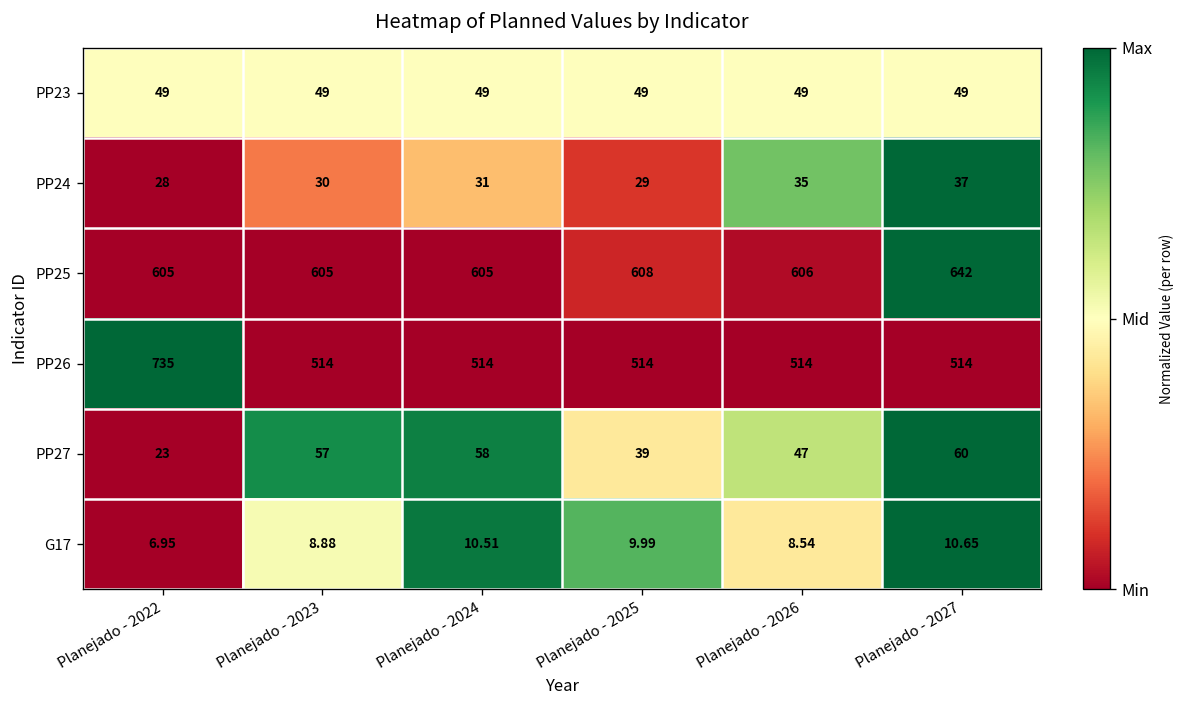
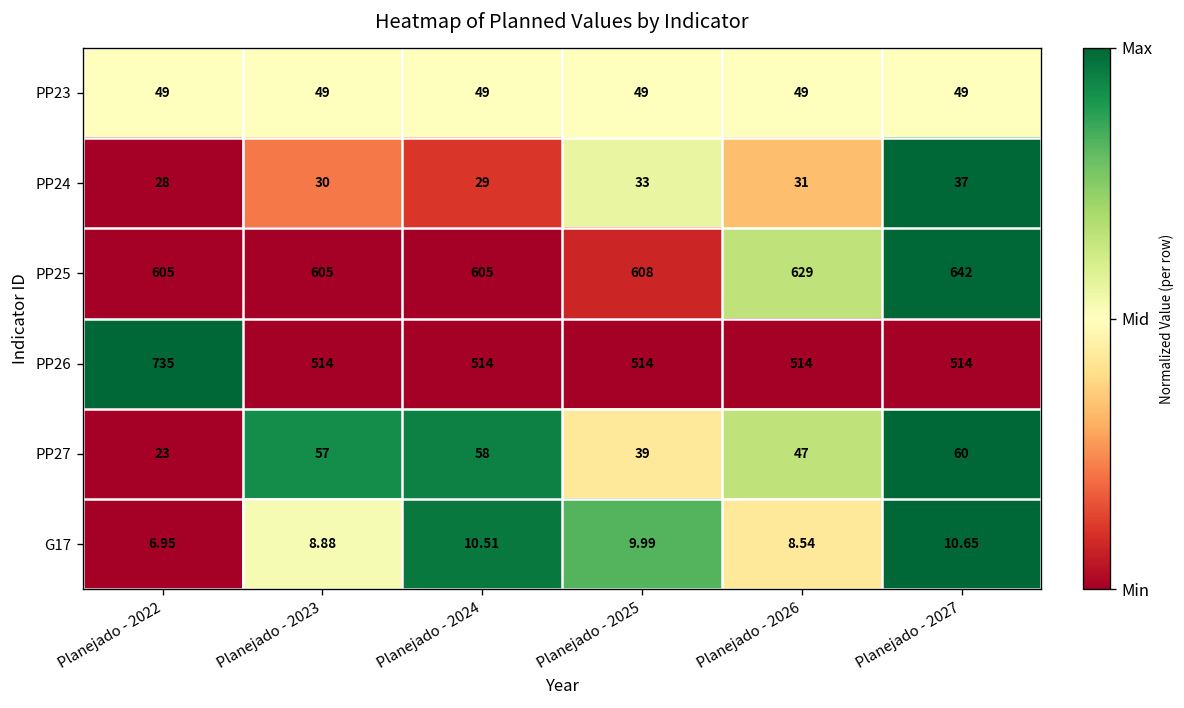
PP24, Planejado - 2024: 31 -> 29
PP24, Planejado - 2025: 29 -> 33
PP24, Planejado - 2026: 35 -> 31
PP25, Planejado - 2026: 606 -> 629
